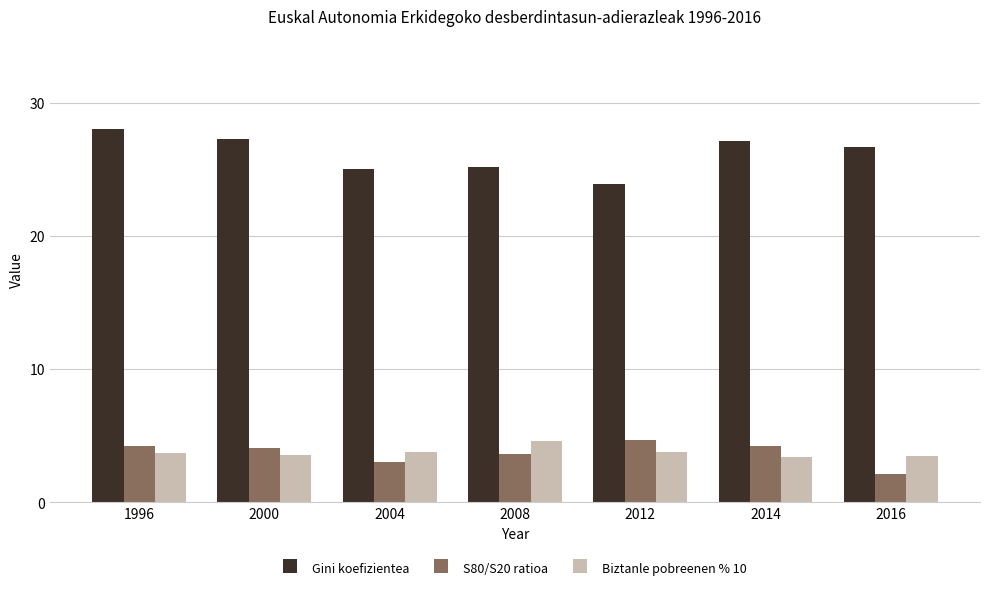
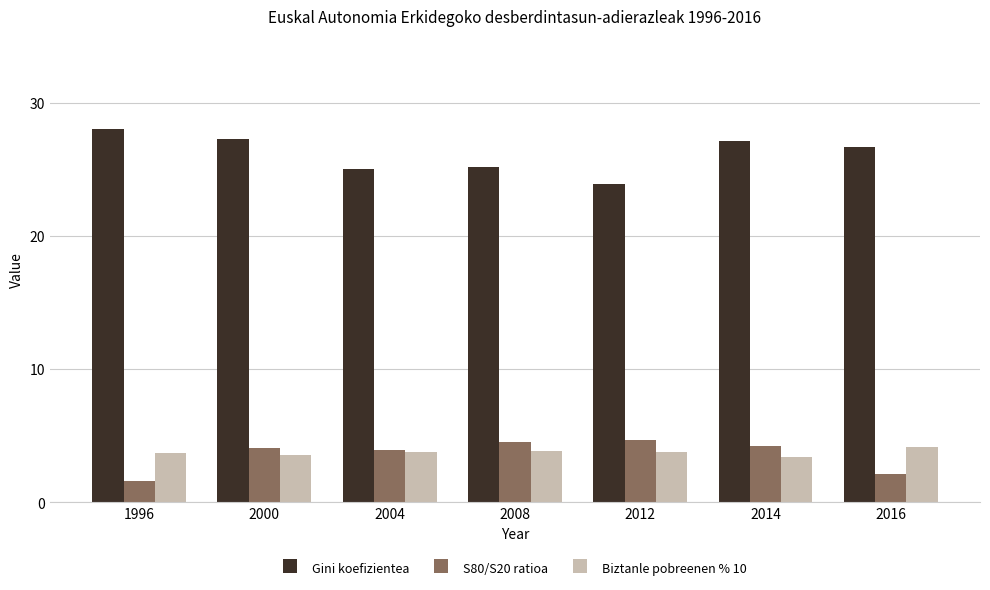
S80/S20 ratioa, 1996: 4.2 -> 1.6
S80/S20 ratioa, 2004: 3.0 -> 3.9
S80/S20 ratioa, 2008: 3.6 -> 4.5
Biztanle pobreenen % 10, 2008: 4.6 -> 3.9
Biztanle pobreenen % 10, 2016: 3.5 -> 4.1
